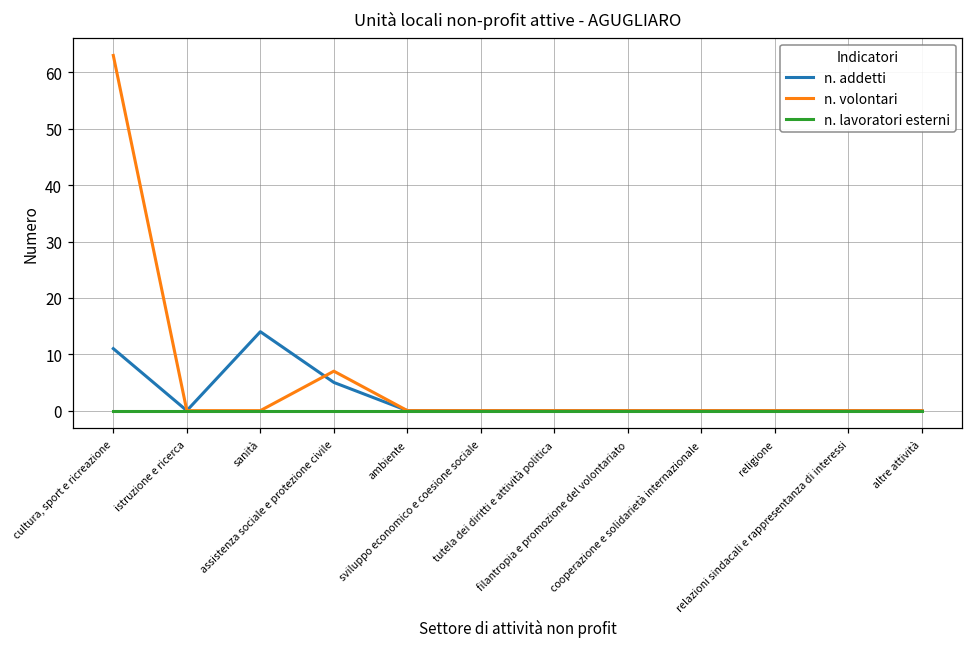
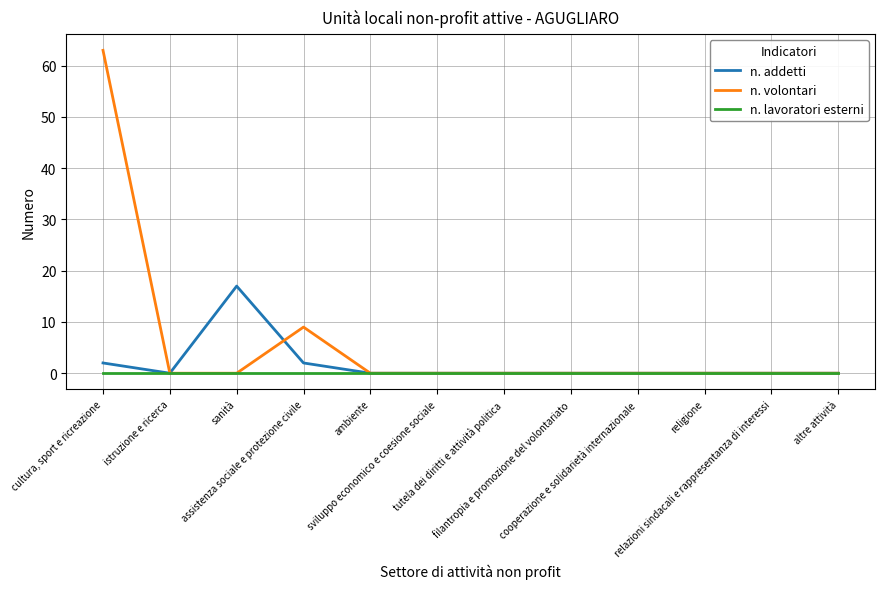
n. addetti, cultura, sport e ricreazione: 11 -> 2
n. addetti, sanità: 14 -> 17
n. addetti, assistenza sociale e protezione civile: 5 -> 2
n. volontari, assistenza sociale e protezione civile: 7 -> 9
